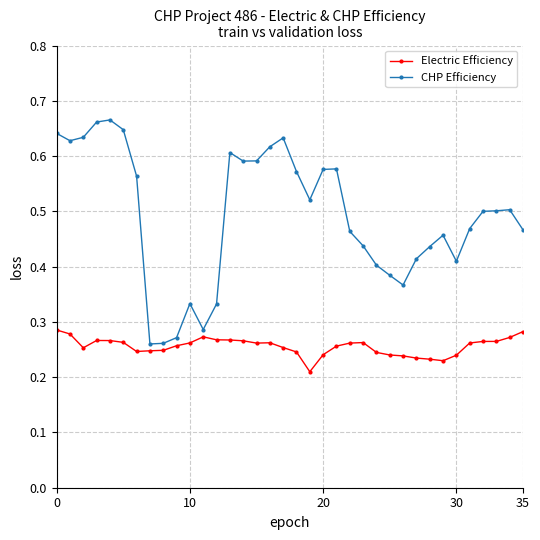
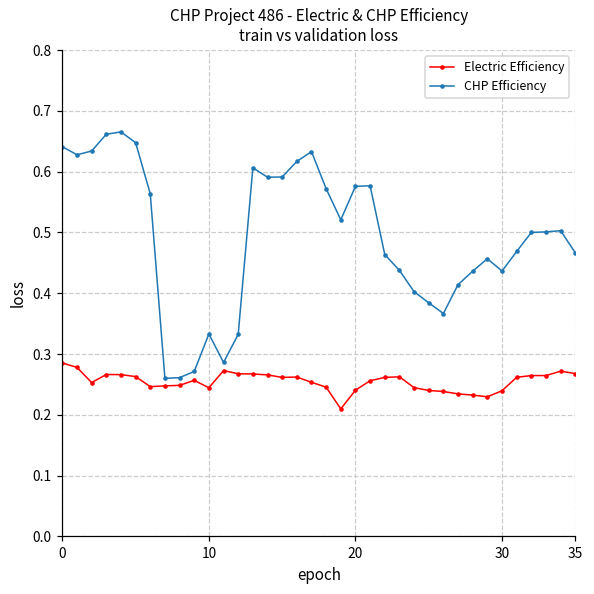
Electric Efficiency, 10: 0.26 -> 0.24
CHP Efficiency, 30: 0.41 -> 0.44
Electric Efficiency, 35: 0.28 -> 0.27
